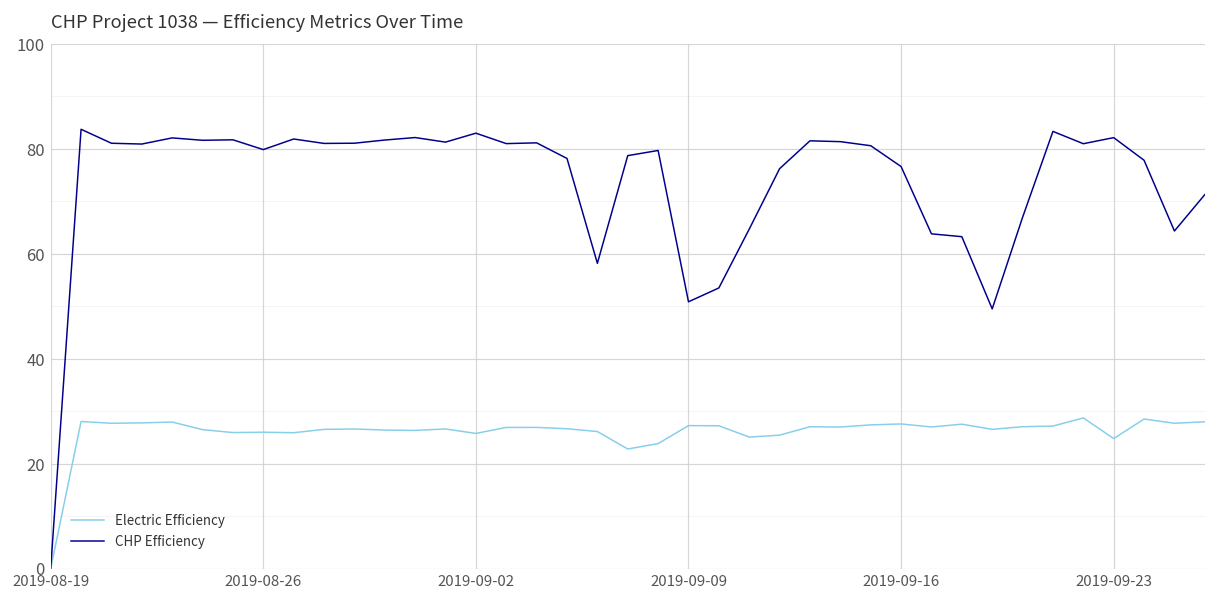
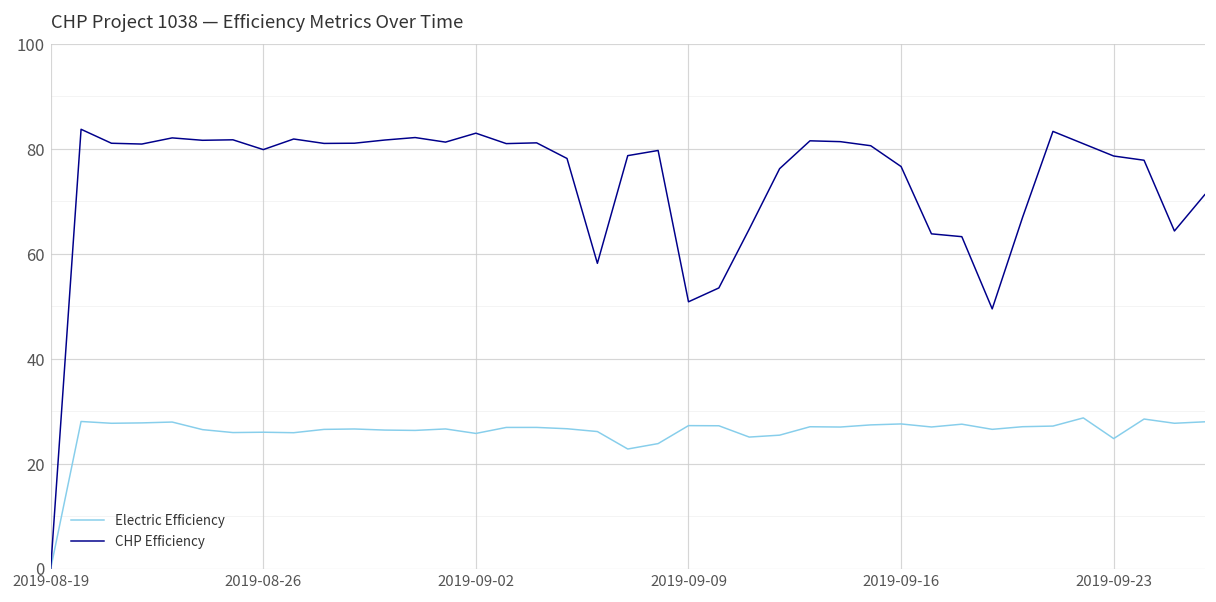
CHP Efficiency, 2019-09-23: 82 -> 79
